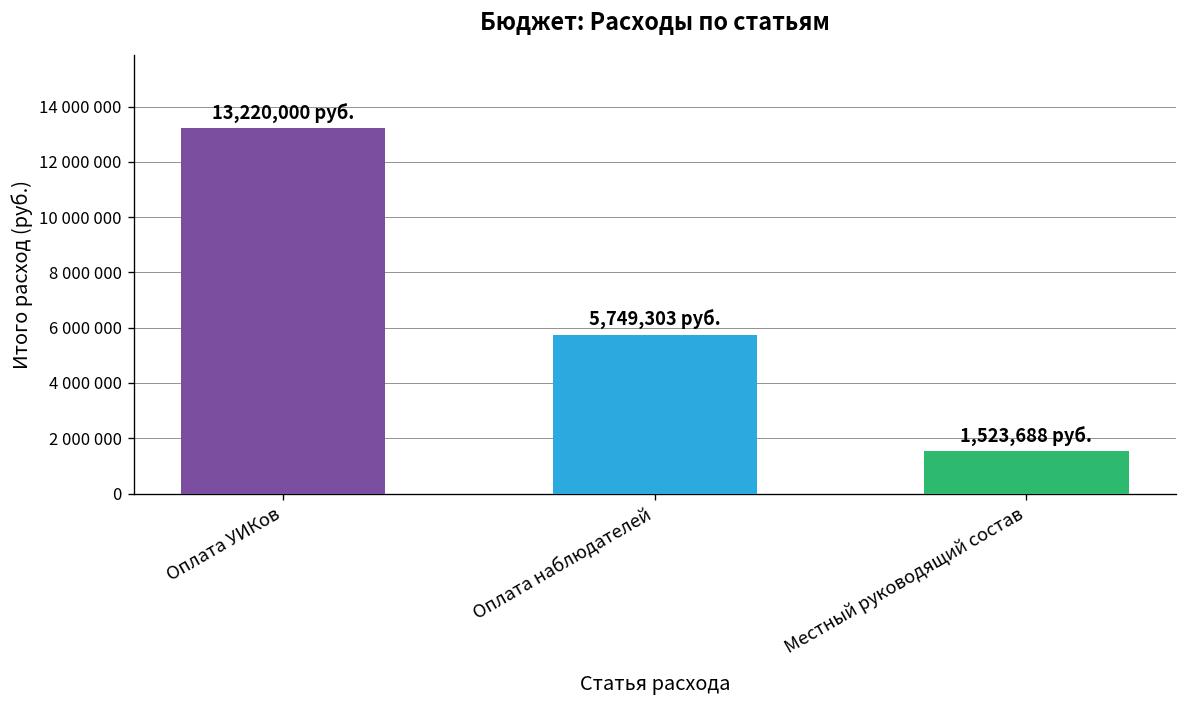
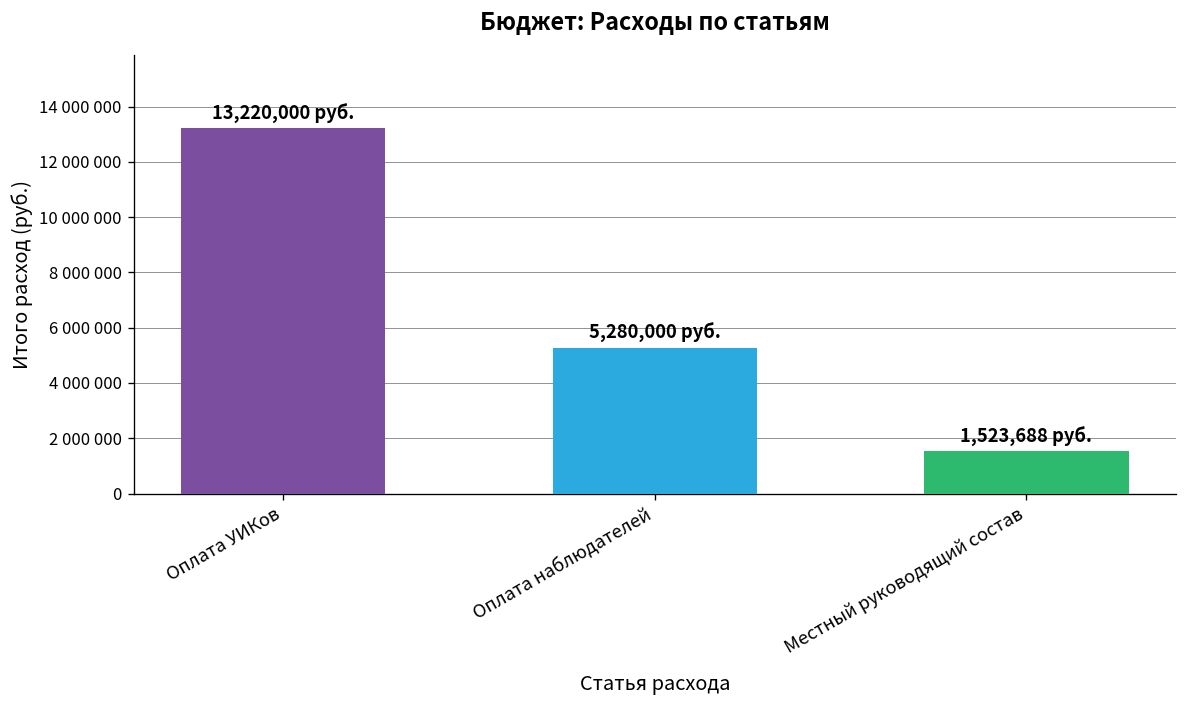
Оплата наблюдателей: 5,749,303 -> 5,280,000
